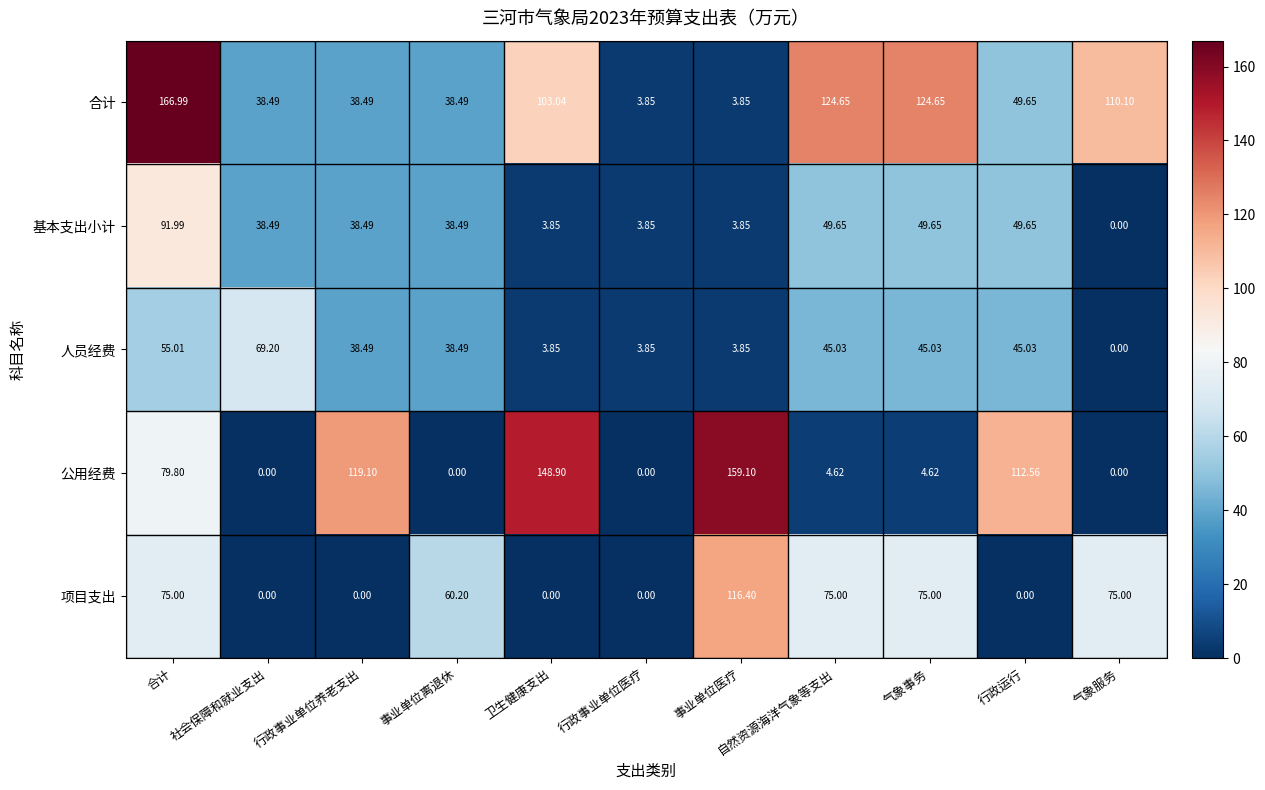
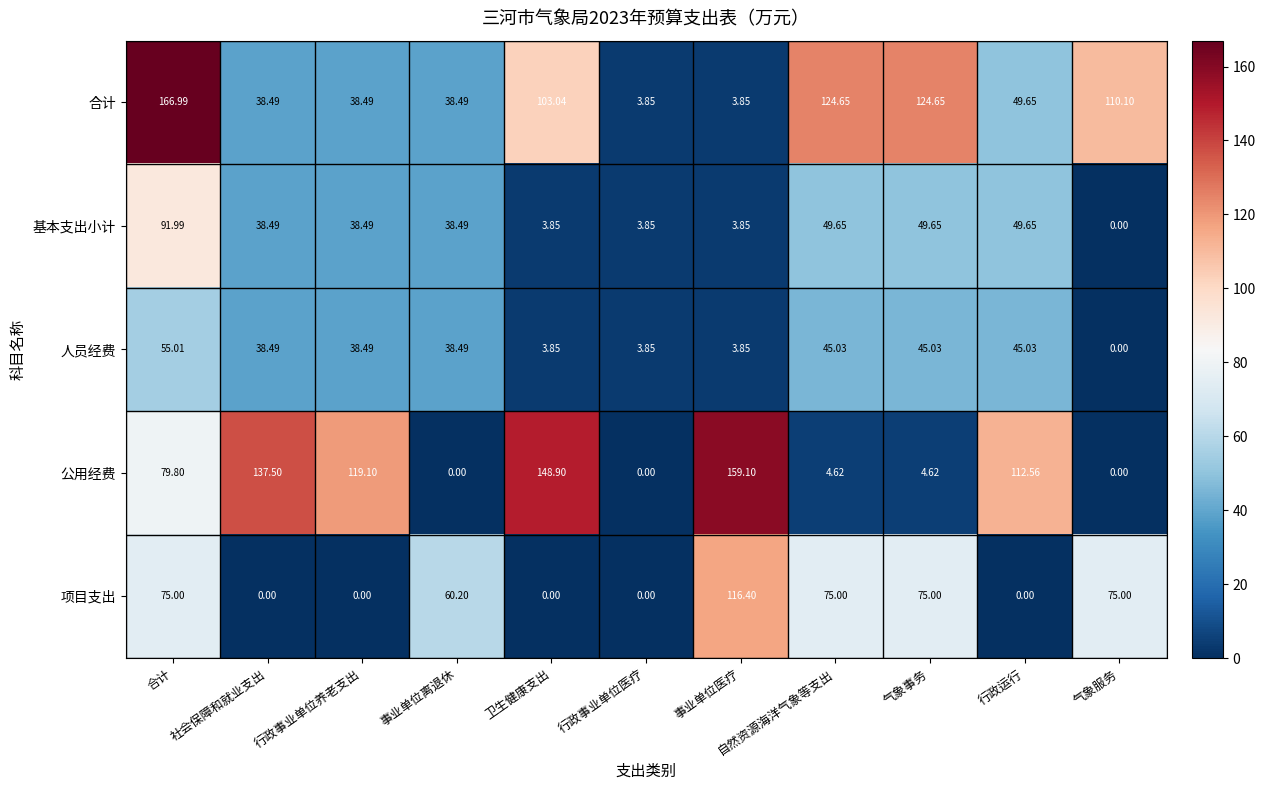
人员经费, 社会保障和就业支出: 69.20 -> 38.49
公用经费, 社会保障和就业支出: 0.00 -> 137.50
